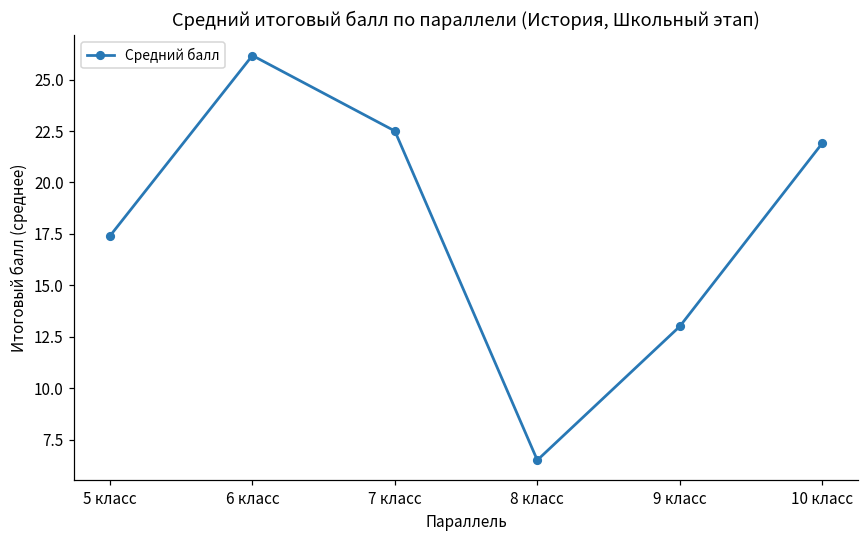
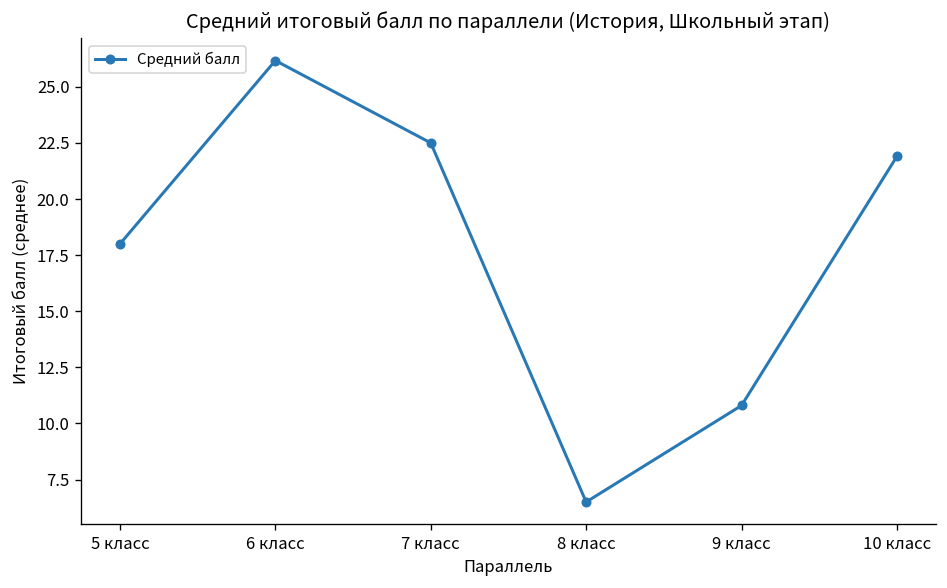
5 класс: 17.4 -> 18.0
9 класс: 13.0 -> 10.8
